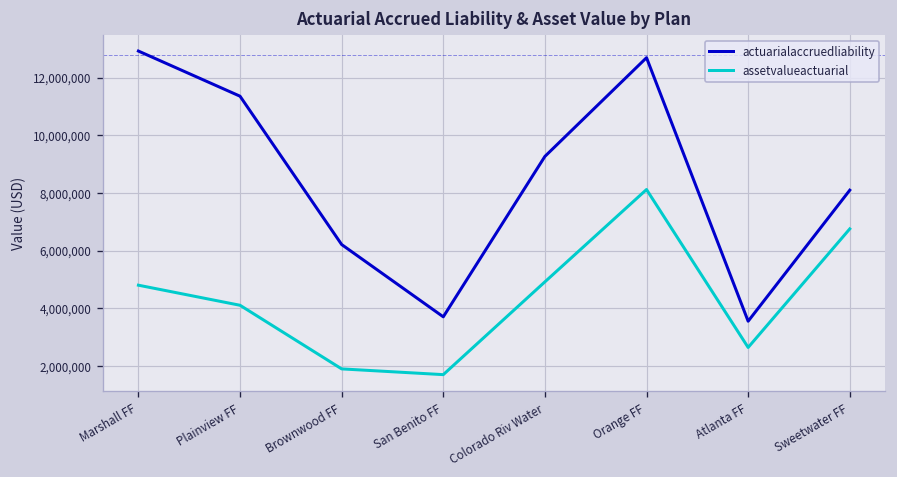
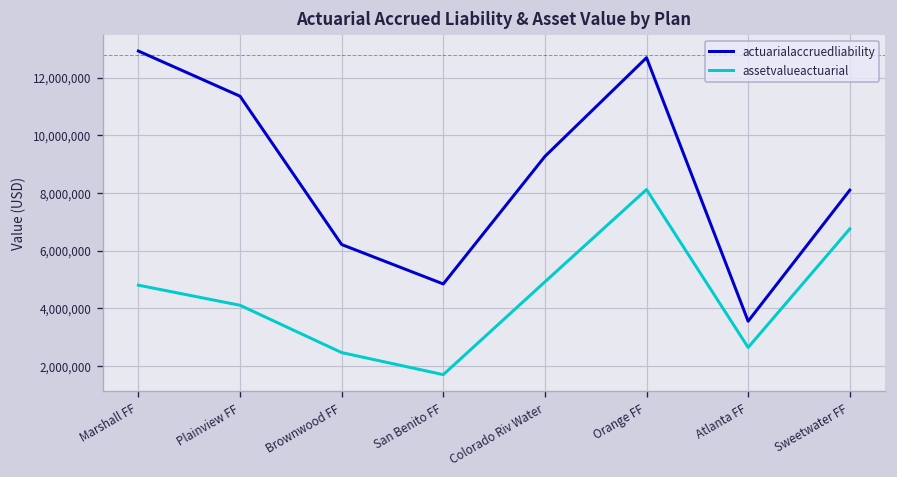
assetvalueactuarial, Brownwood FF: 1,900,000 -> 2,500,000
actuarialaccruedliability, San Benito FF: 3,700,000 -> 4,800,000
